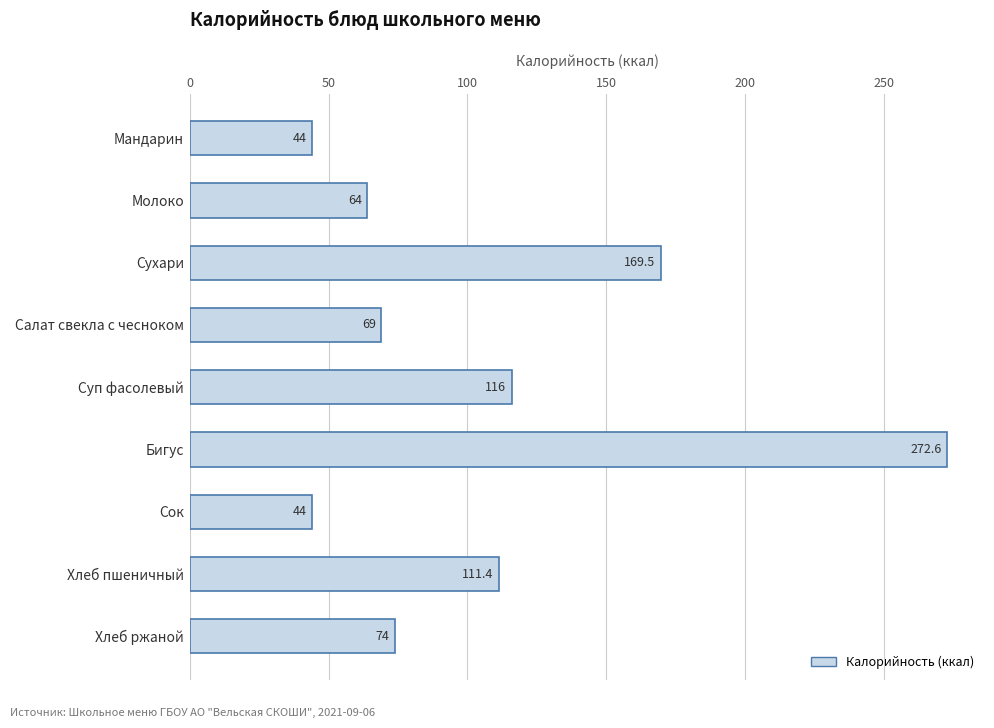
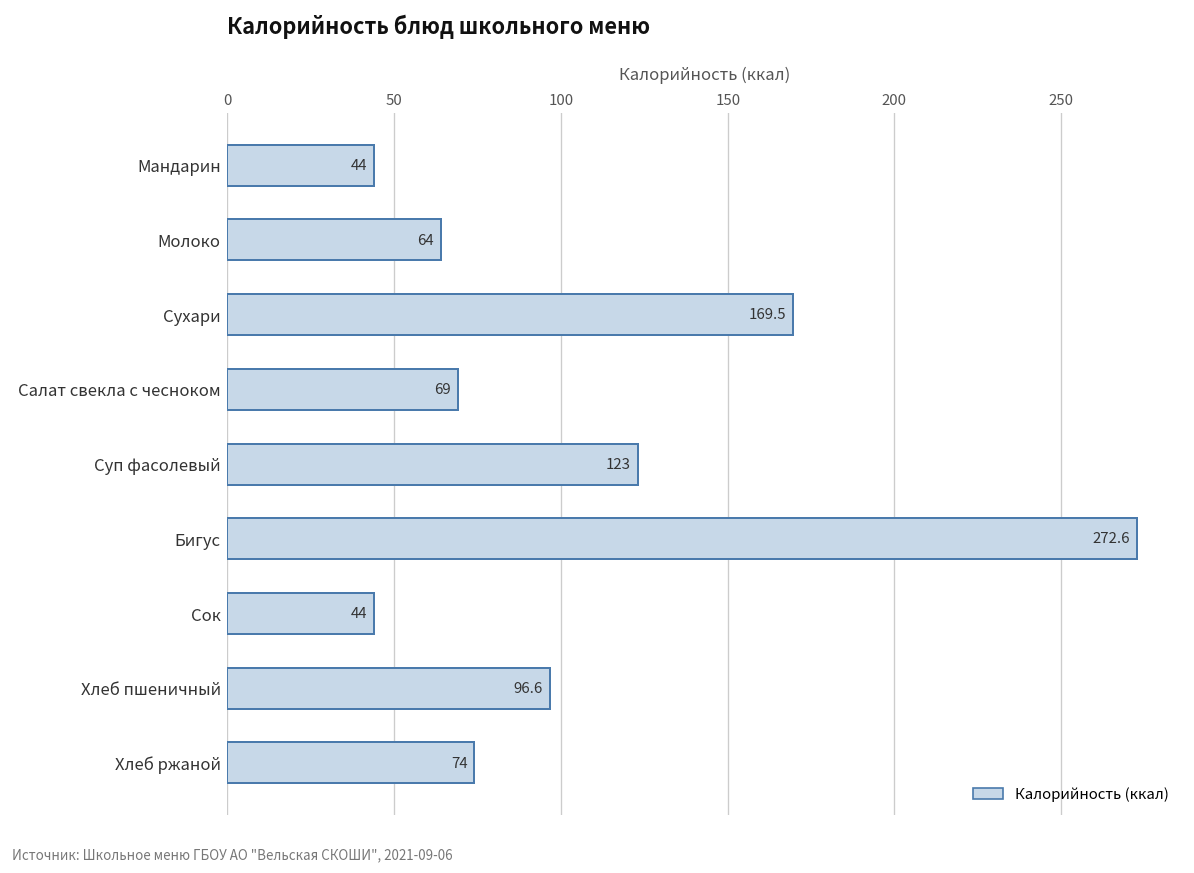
Суп фасолевый: 116 -> 123
Хлеб пшеничный: 111.4 -> 96.6
